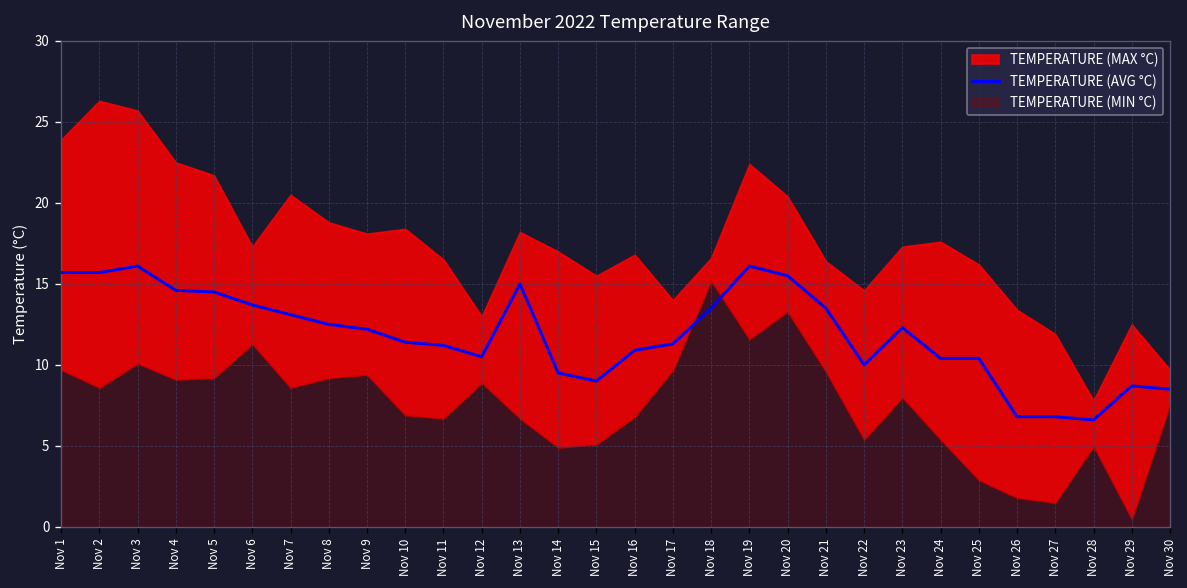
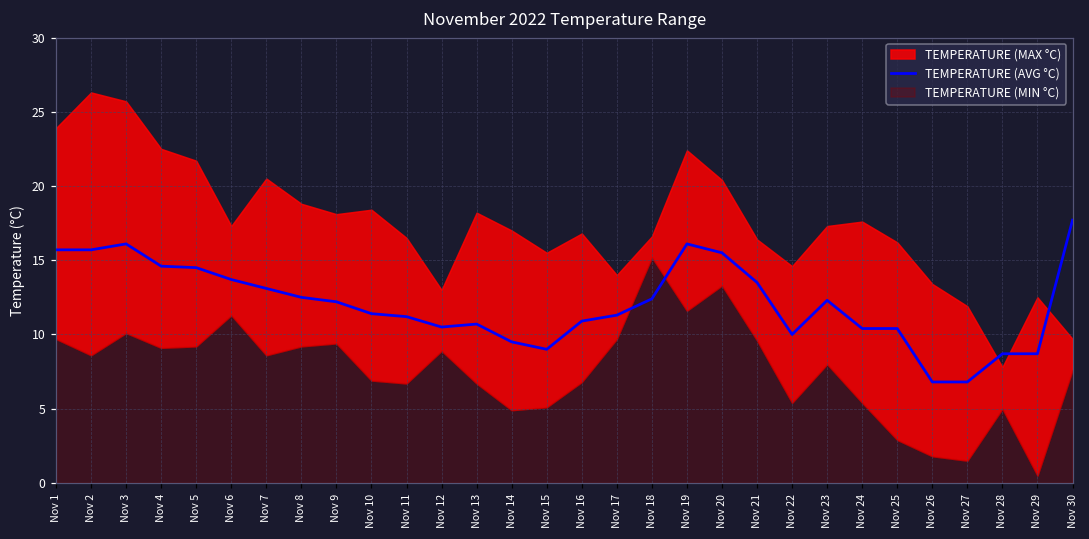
TEMPERATURE (AVG °C), Nov 13: 15.0 -> 10.7
TEMPERATURE (AVG °C), Nov 18: 13.5 -> 12.4
TEMPERATURE (AVG °C), Nov 28: 6.6 -> 8.7
TEMPERATURE (AVG °C), Nov 30: 8.5 -> 17.7
